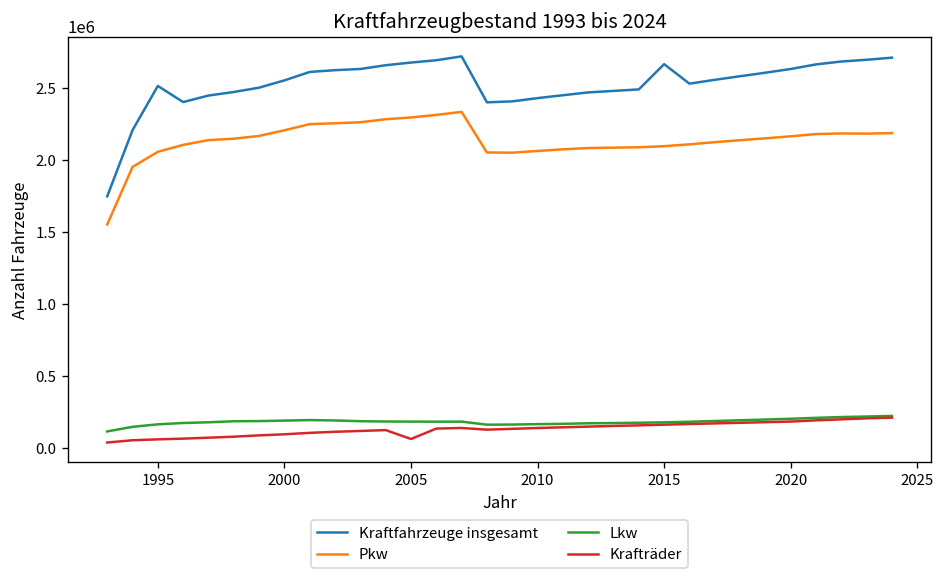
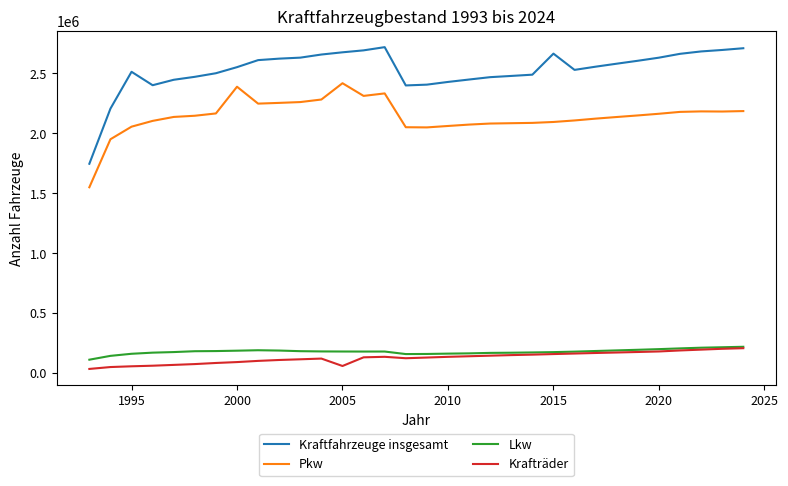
Pkw, 2000: 2210000 -> 2390000
Pkw, 2005: 2290000 -> 2420000
